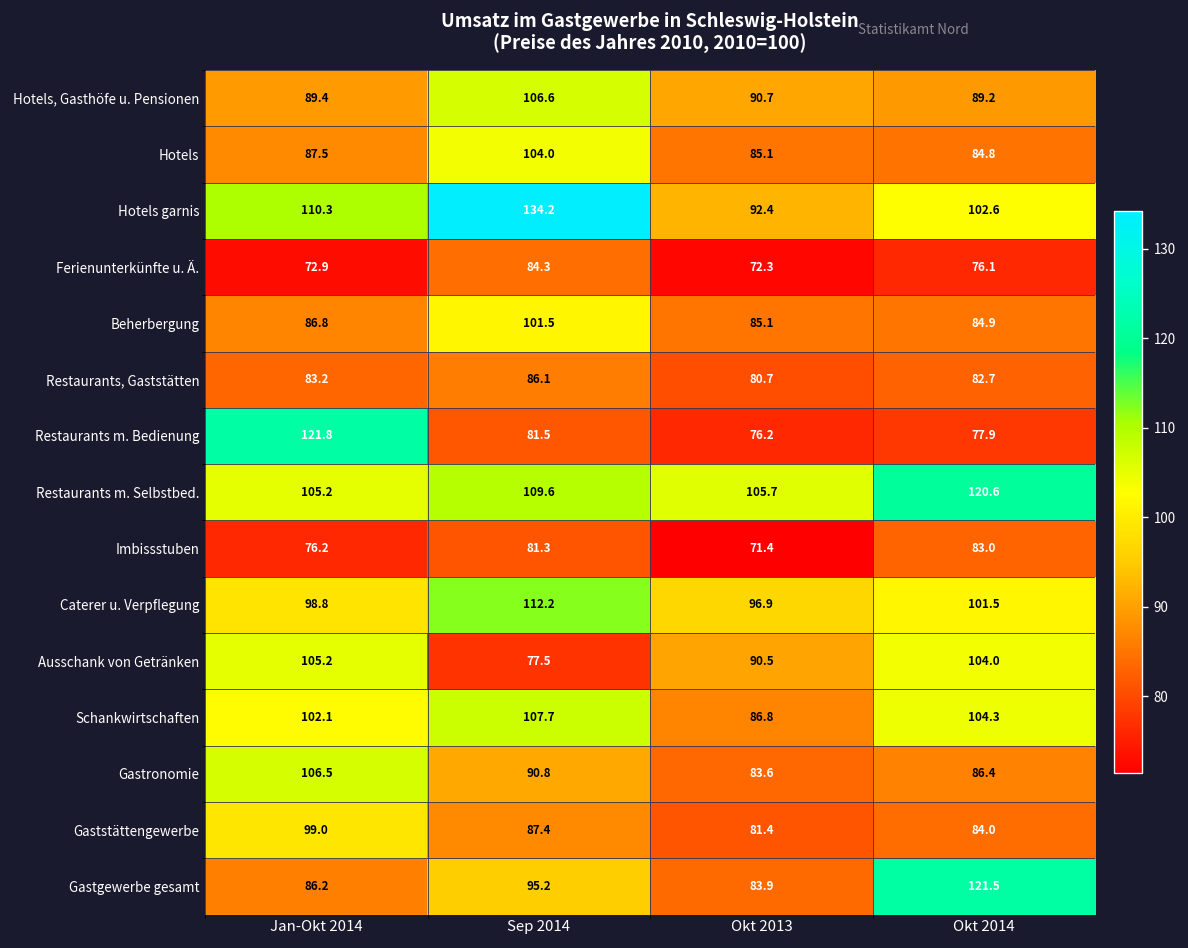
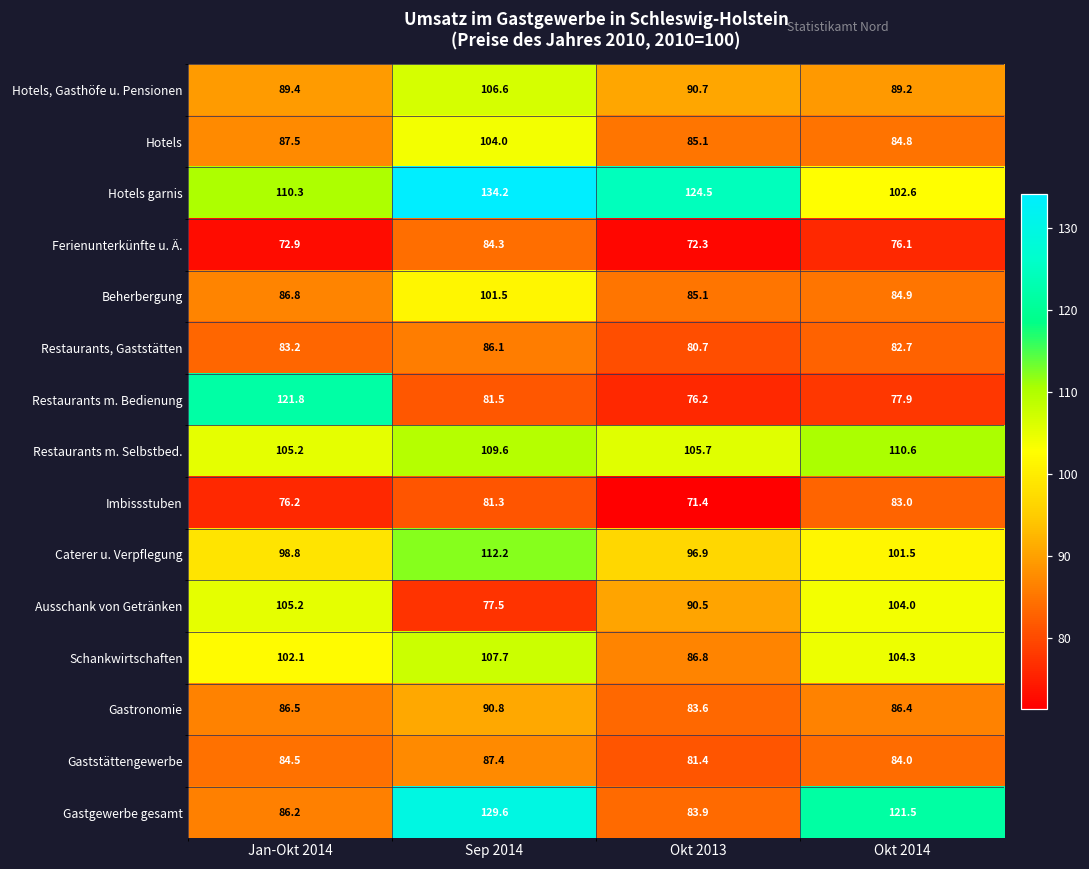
Hotels garnis, Okt 2013: 92.4 -> 124.5
Restaurants m. Selbstbed., Okt 2014: 120.6 -> 110.6
Gastronomie, Jan-Okt 2014: 106.5 -> 86.5
Gaststättengewerbe, Jan-Okt 2014: 99.0 -> 84.5
Gastgewerbe gesamt, Sep 2014: 95.2 -> 129.6
